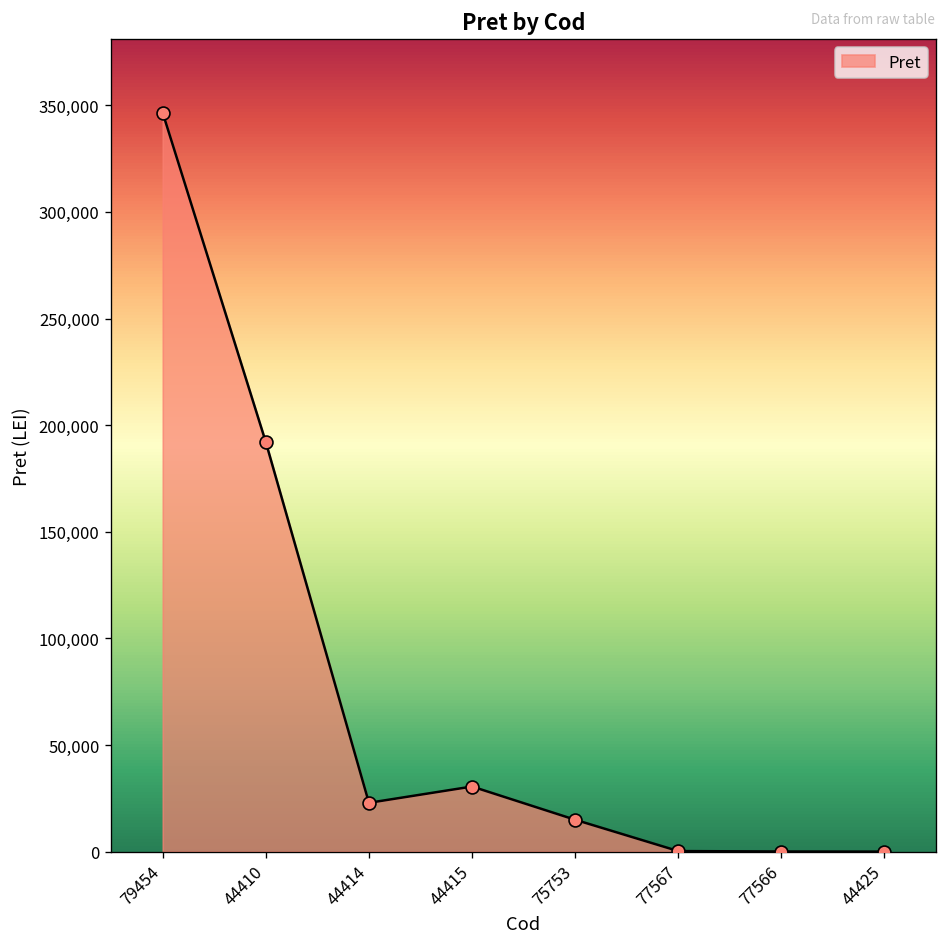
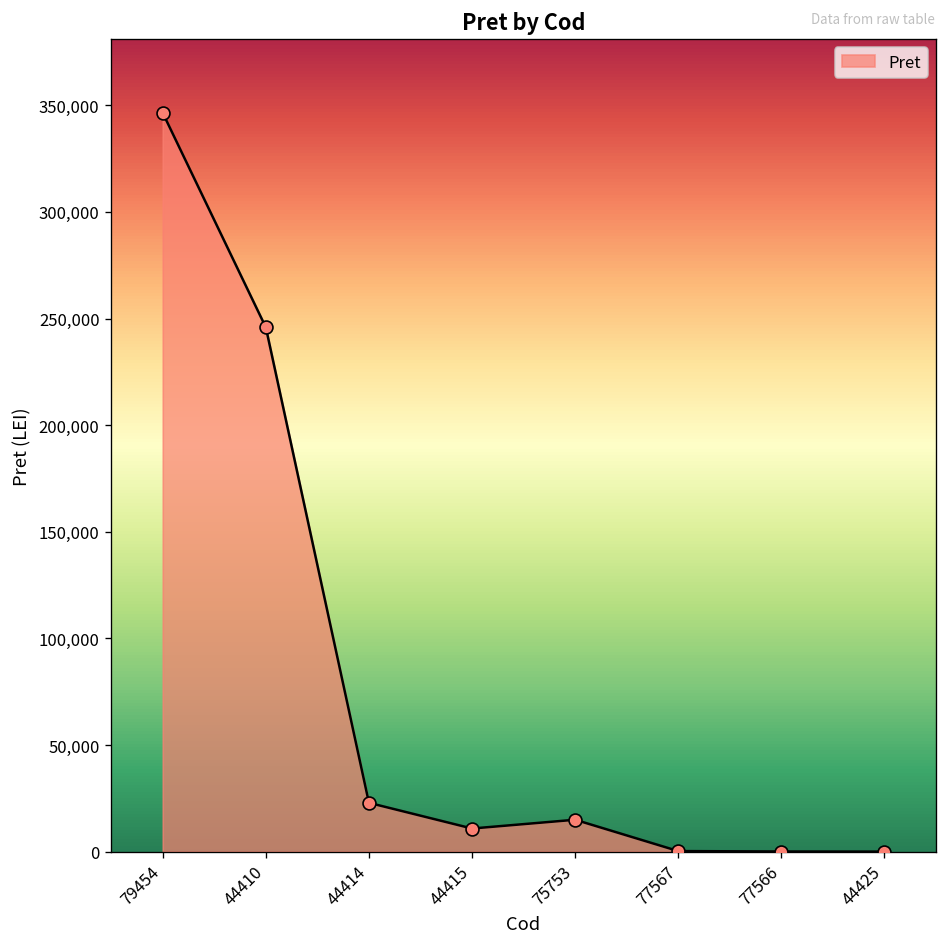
44410: 192,000 -> 246,000
44415: 31,000 -> 11,000
